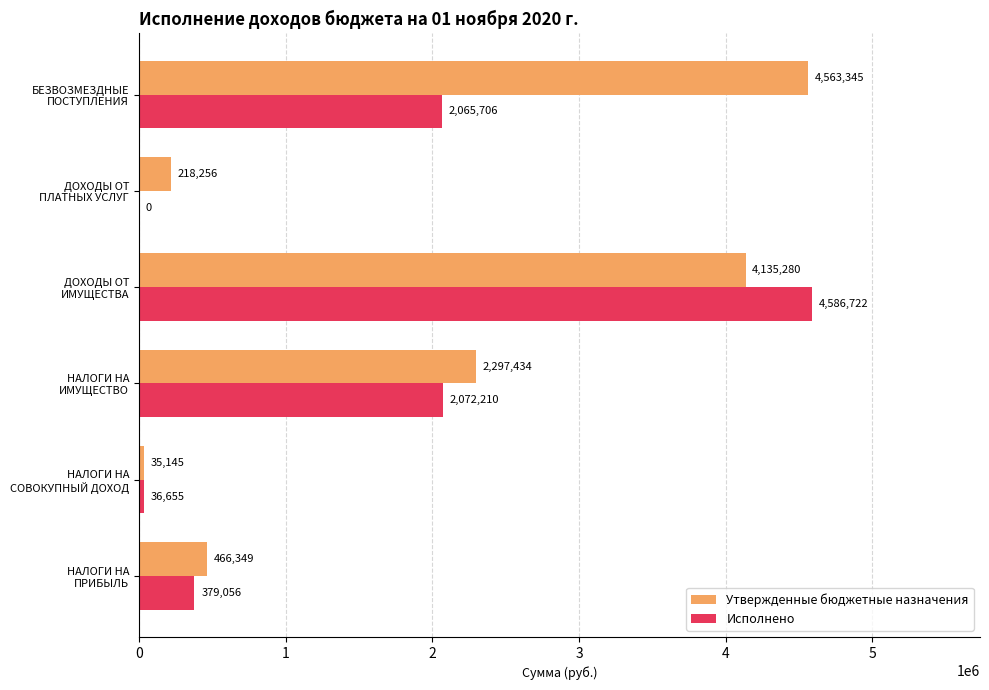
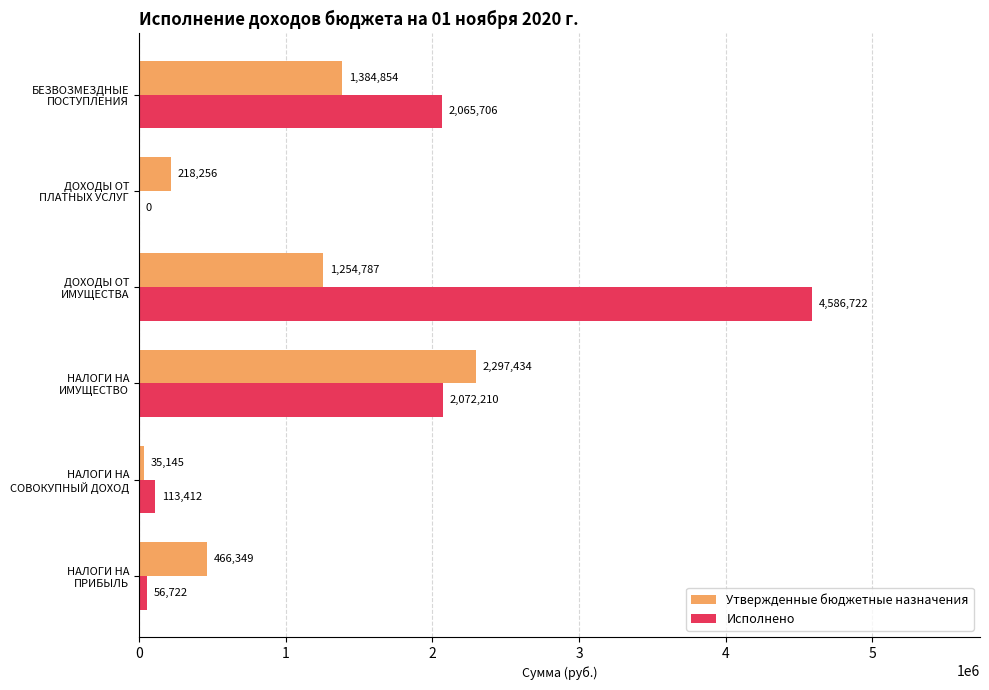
Утвержденные бюджетные назначения, БЕЗВОЗМЕЗДНЫЕ ПОСТУПЛЕНИЯ: 4,563,345 -> 1,384,854
Утвержденные бюджетные назначения, ДОХОДЫ ОТ ИМУЩЕСТВА: 4,135,280 -> 1,254,787
Исполнено, НАЛОГИ НА СОВОКУПНЫЙ ДОХОД: 36,655 -> 113,412
Исполнено, НАЛОГИ НА ПРИБЫЛЬ: 379,056 -> 56,722
